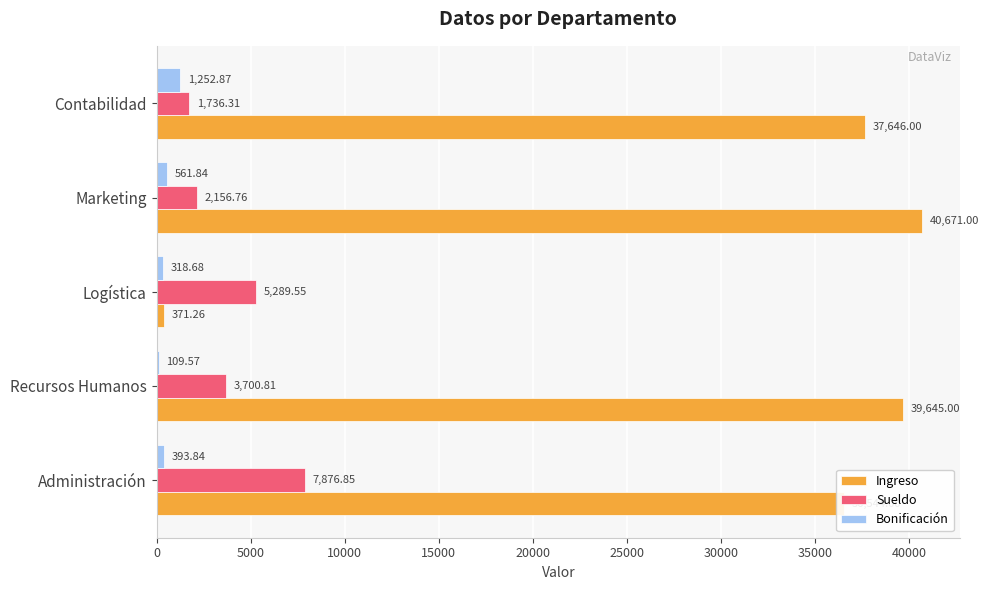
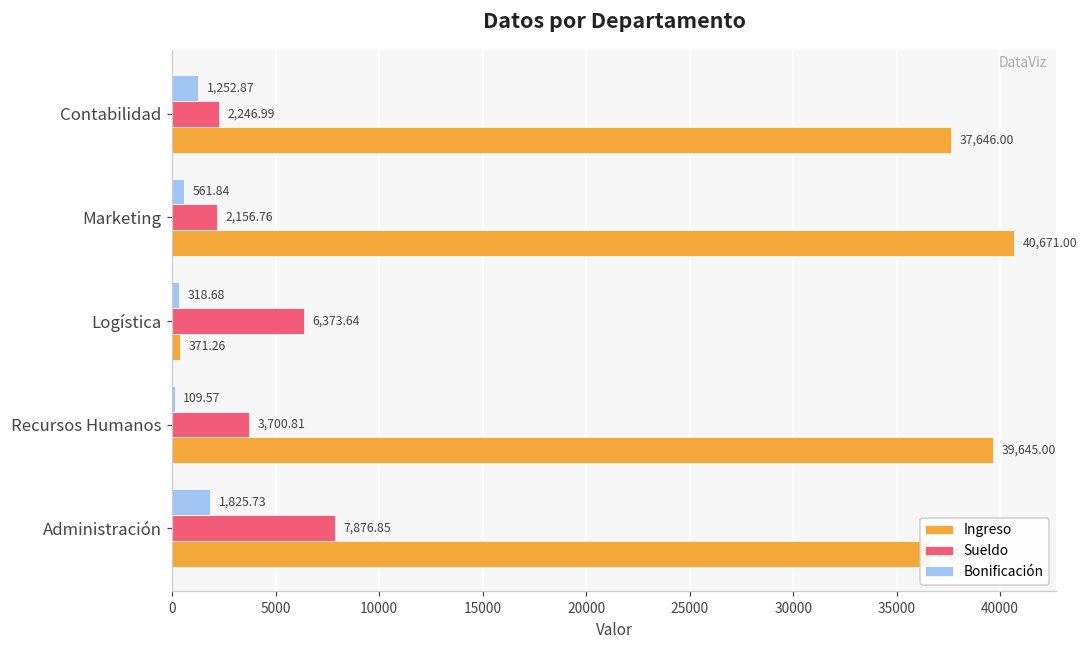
Sueldo, Contabilidad: 1,736.31 -> 2,246.99
Sueldo, Logística: 5,289.55 -> 6,373.64
Bonificación, Administración: 393.84 -> 1,825.73
